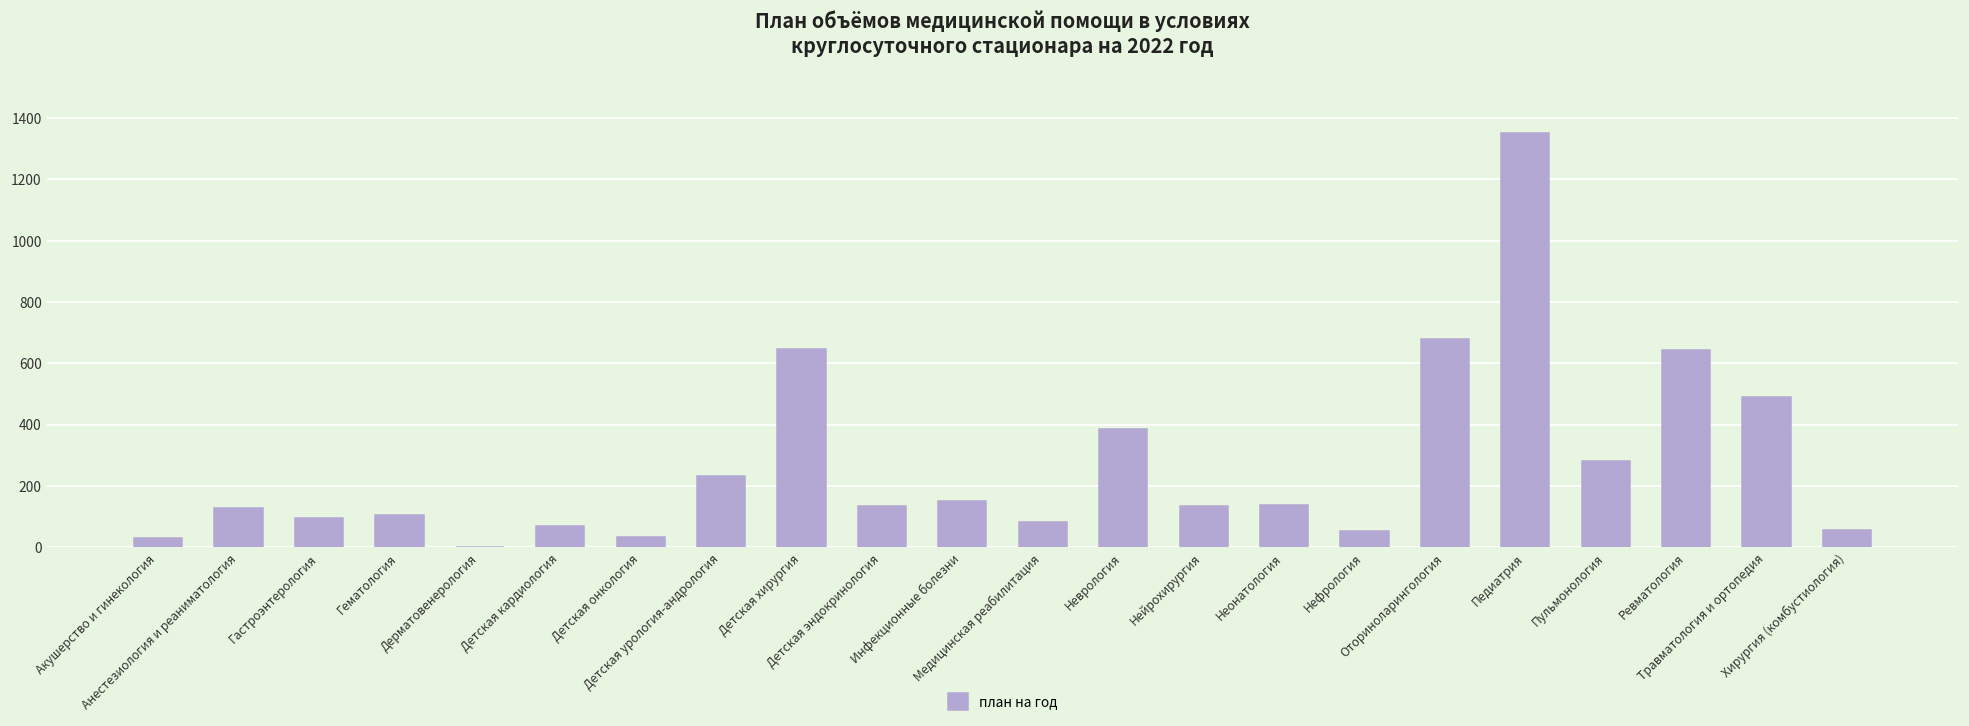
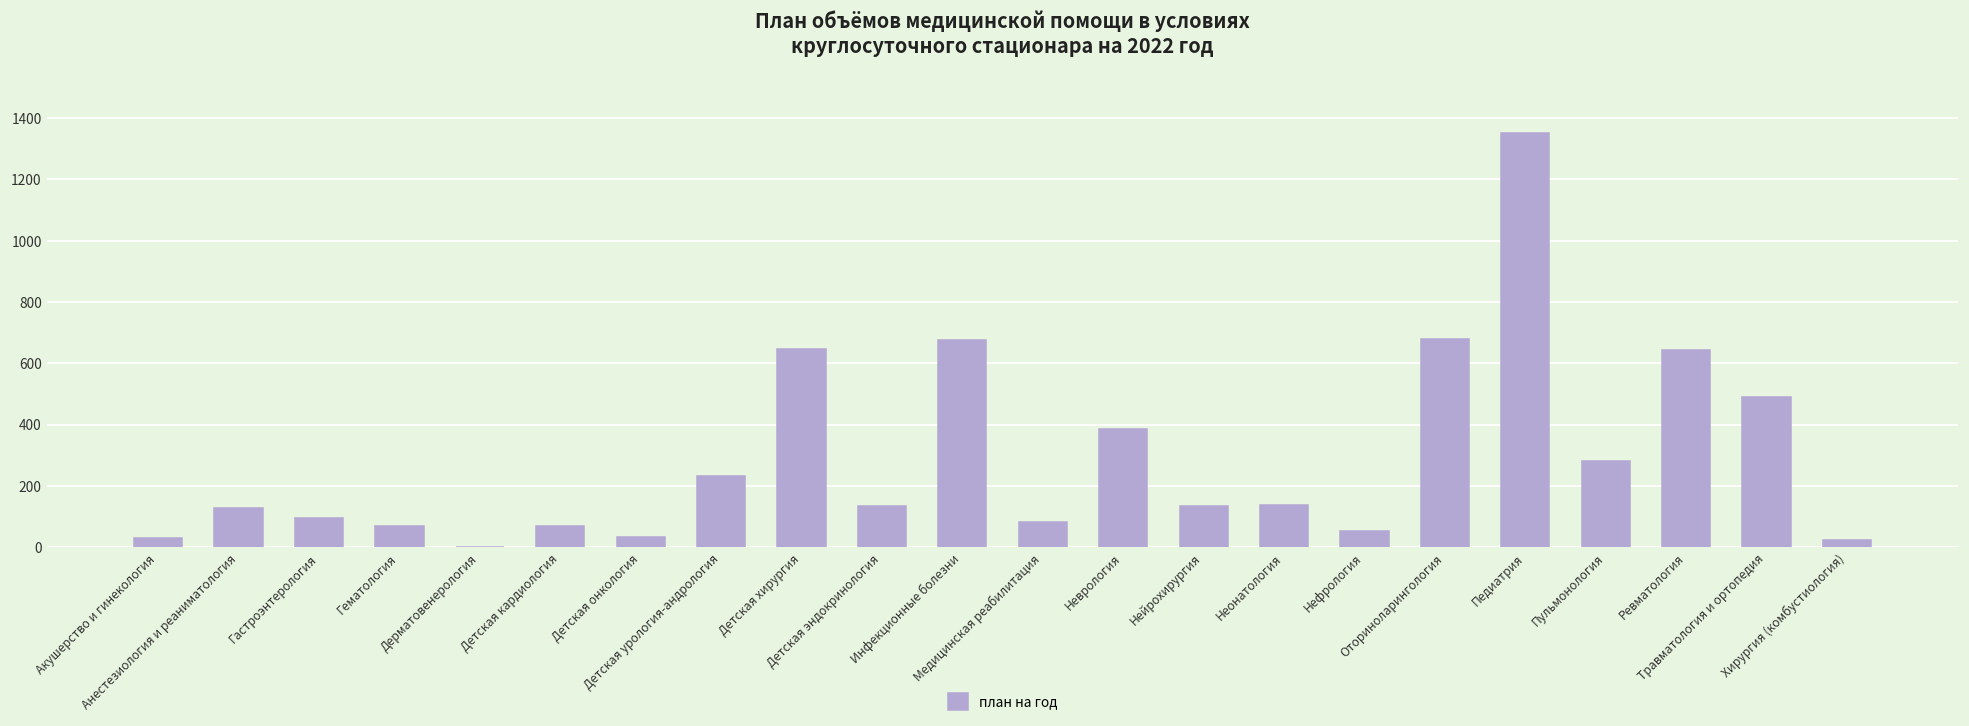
Гематология: 100 -> 70
Инфекционные болезни: 150 -> 680
Хирургия (комбустиология): 60 -> 20
